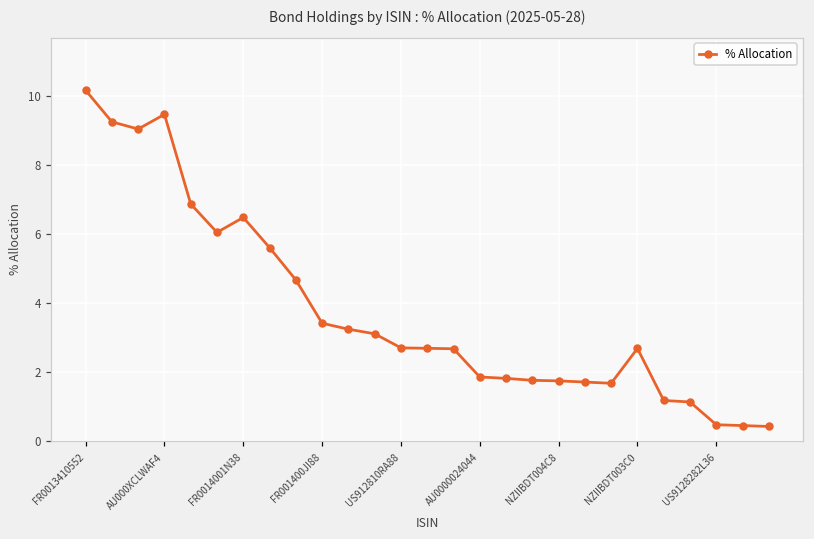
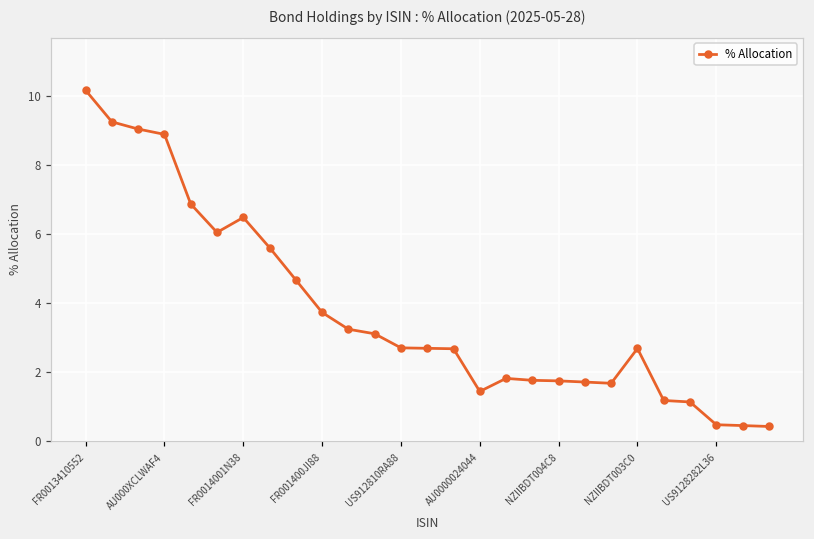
AU000XCLWAF4: 9.5 -> 8.9
FR001400JI88: 3.4 -> 3.7
AU0000024044: 1.9 -> 1.4
